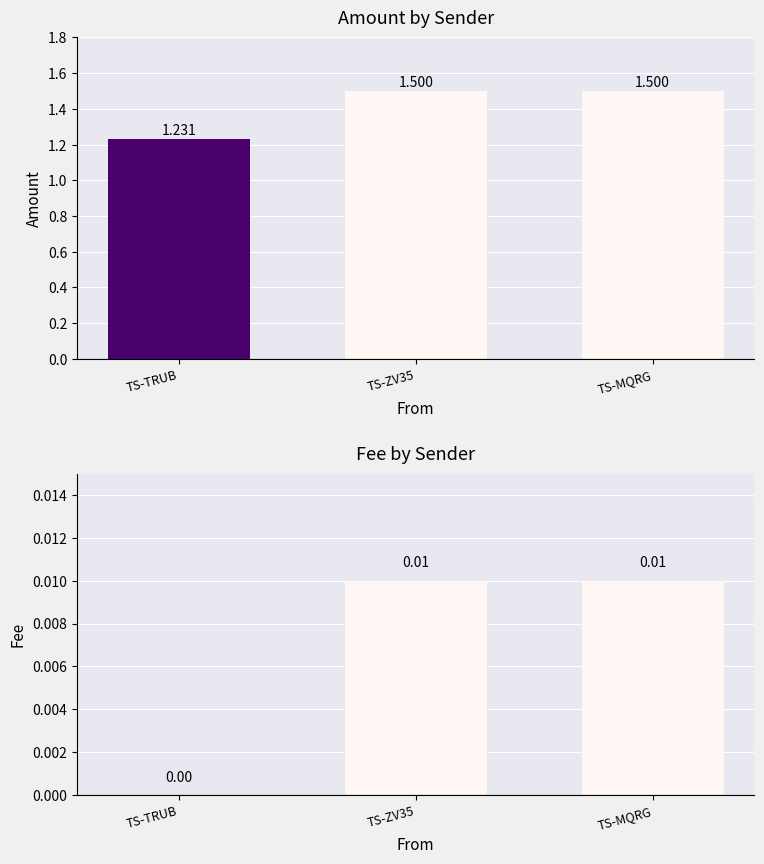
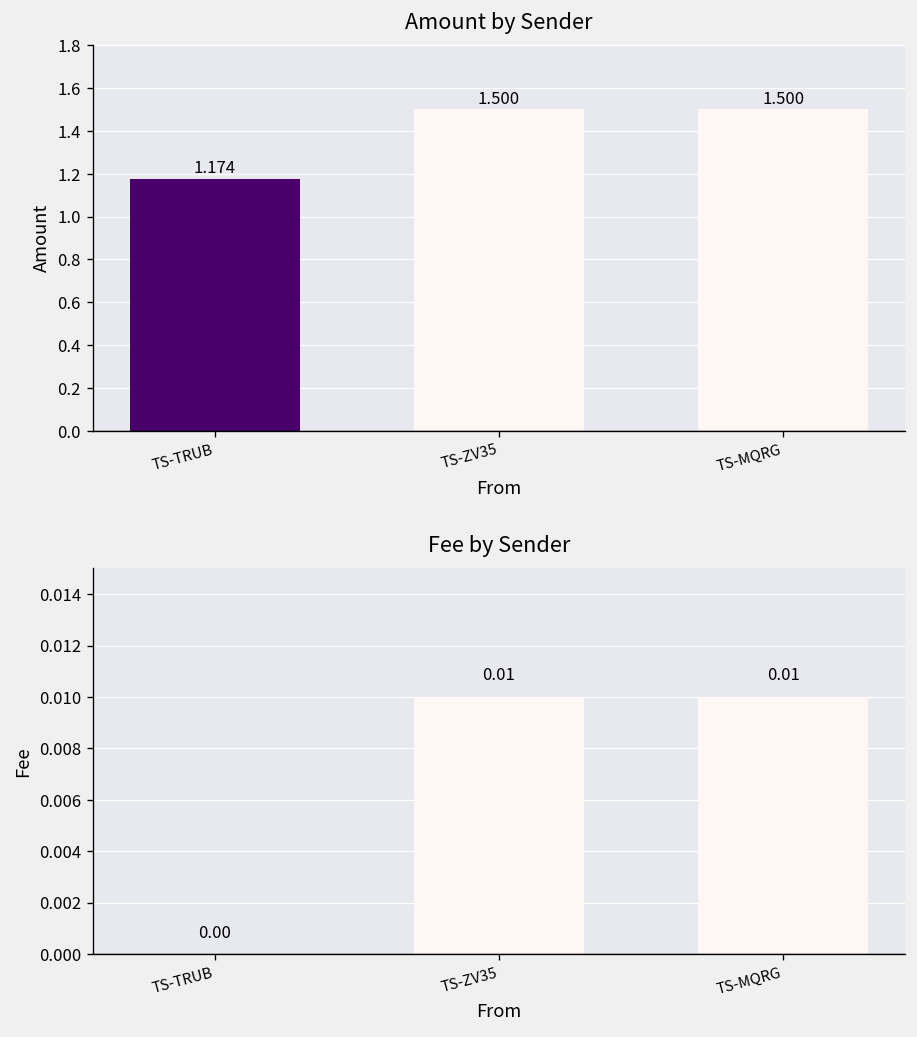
Amount by Sender, TS-TRUB: 1.231 -> 1.174
